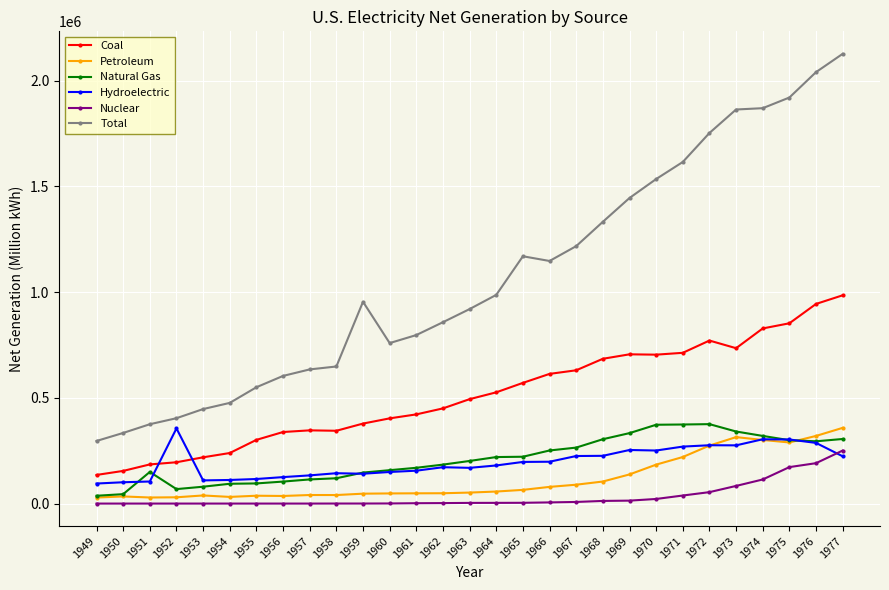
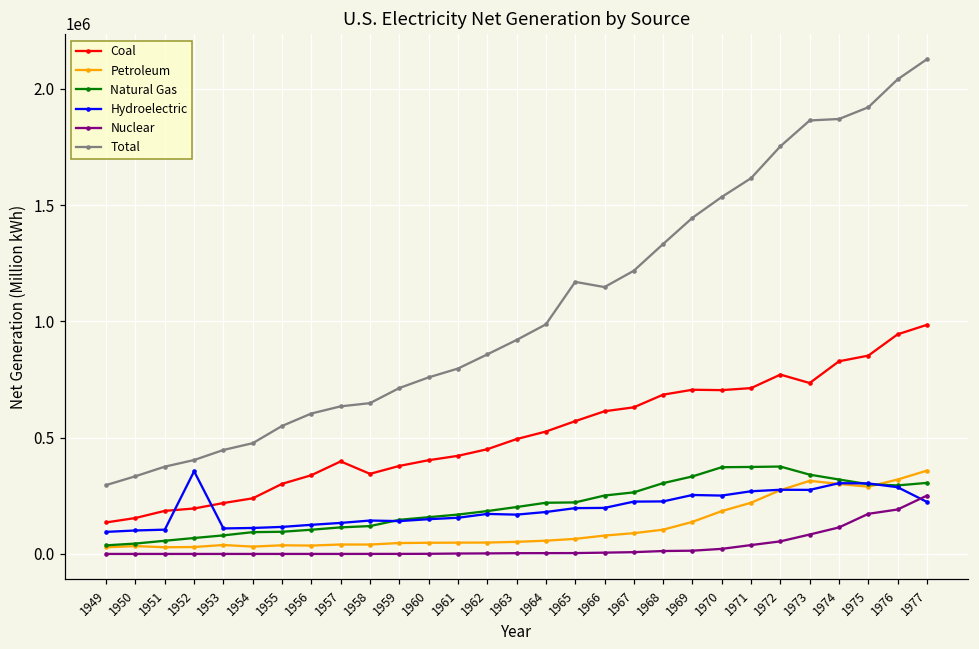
Natural Gas, 1951: 150000 -> 60000
Coal, 1957: 350000 -> 400000
Total, 1959: 950000 -> 710000
